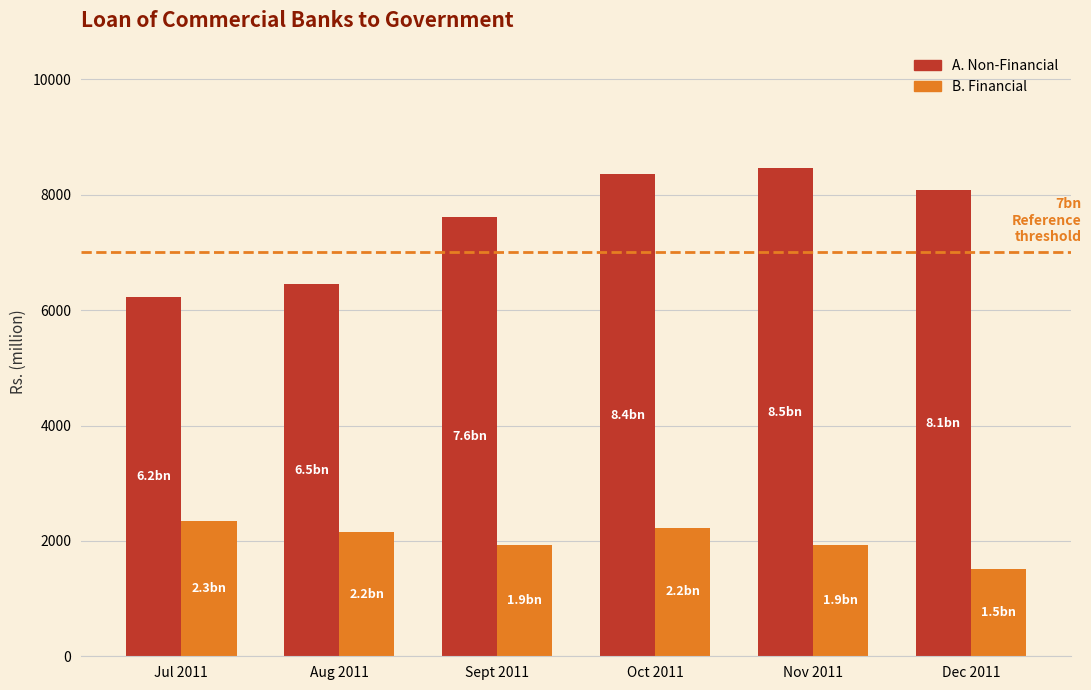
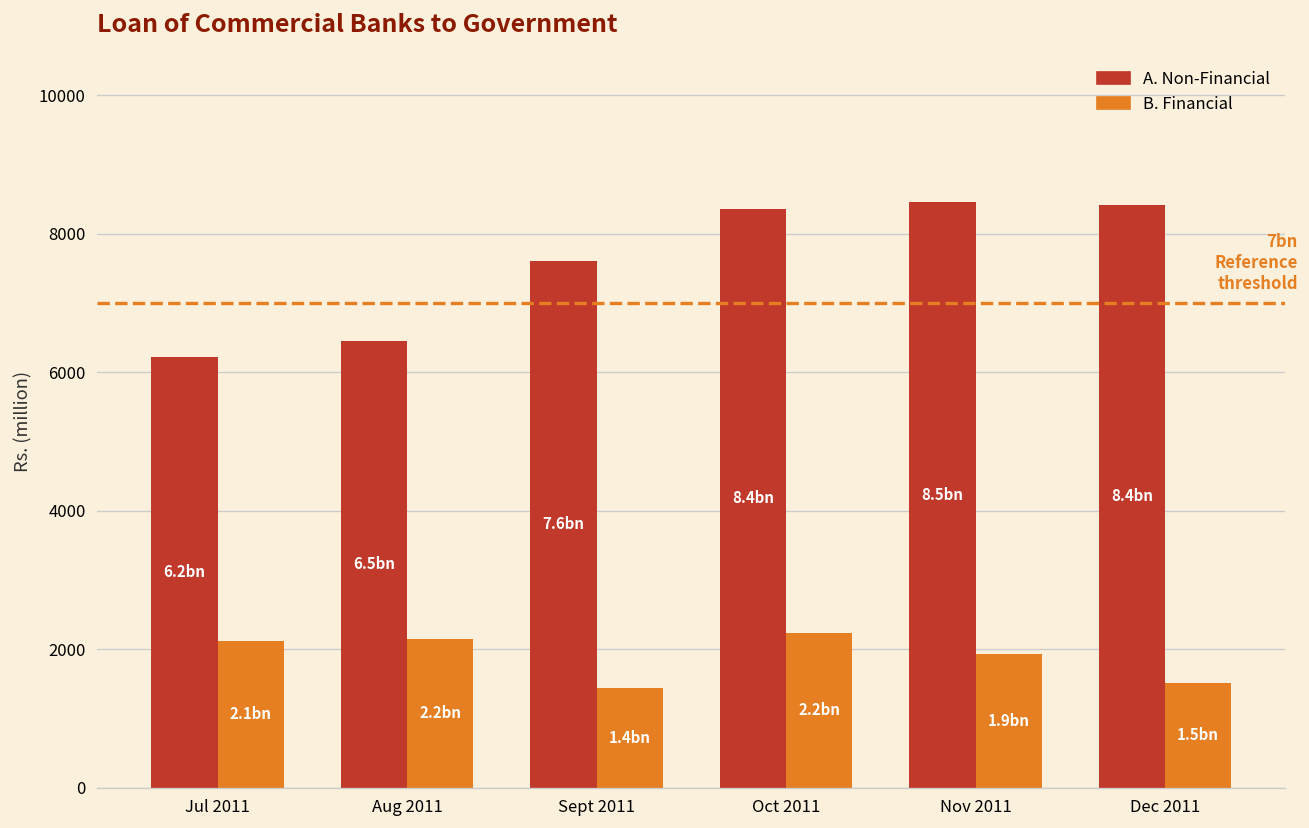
B. Financial, Jul 2011: 2.3 -> 2.1
B. Financial, Sept 2011: 1.9 -> 1.4
A. Non-Financial, Dec 2011: 8.1 -> 8.4
